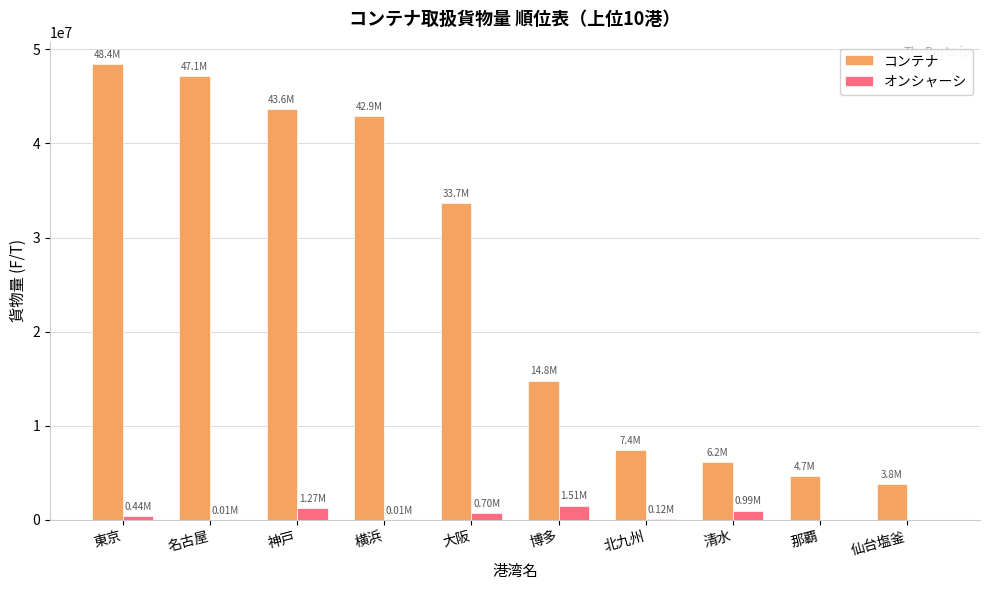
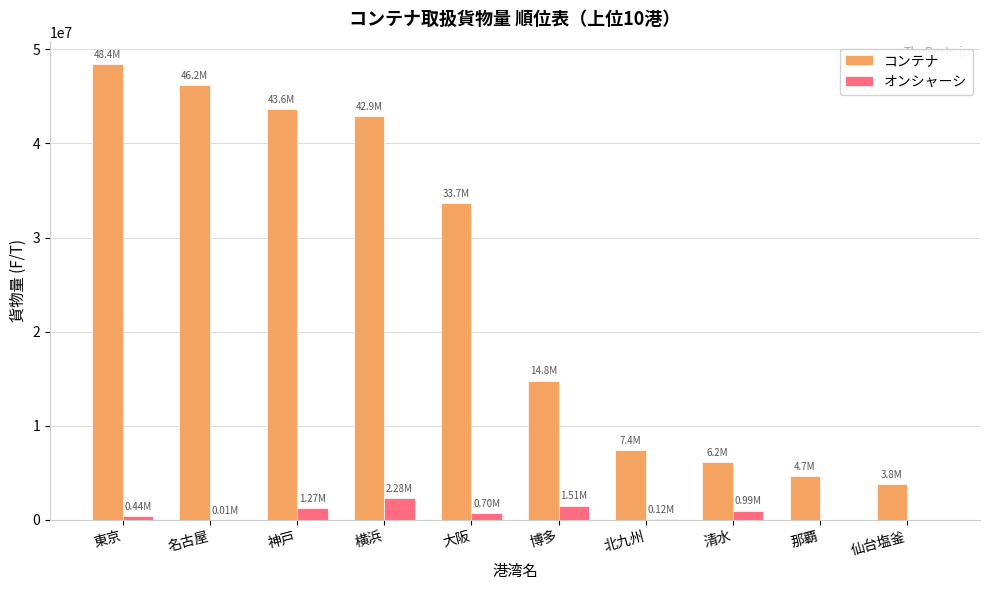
コンテナ, 名古屋: 47.1M -> 46.2M
オンシャーシ, 横浜: 0.01M -> 2.28M
